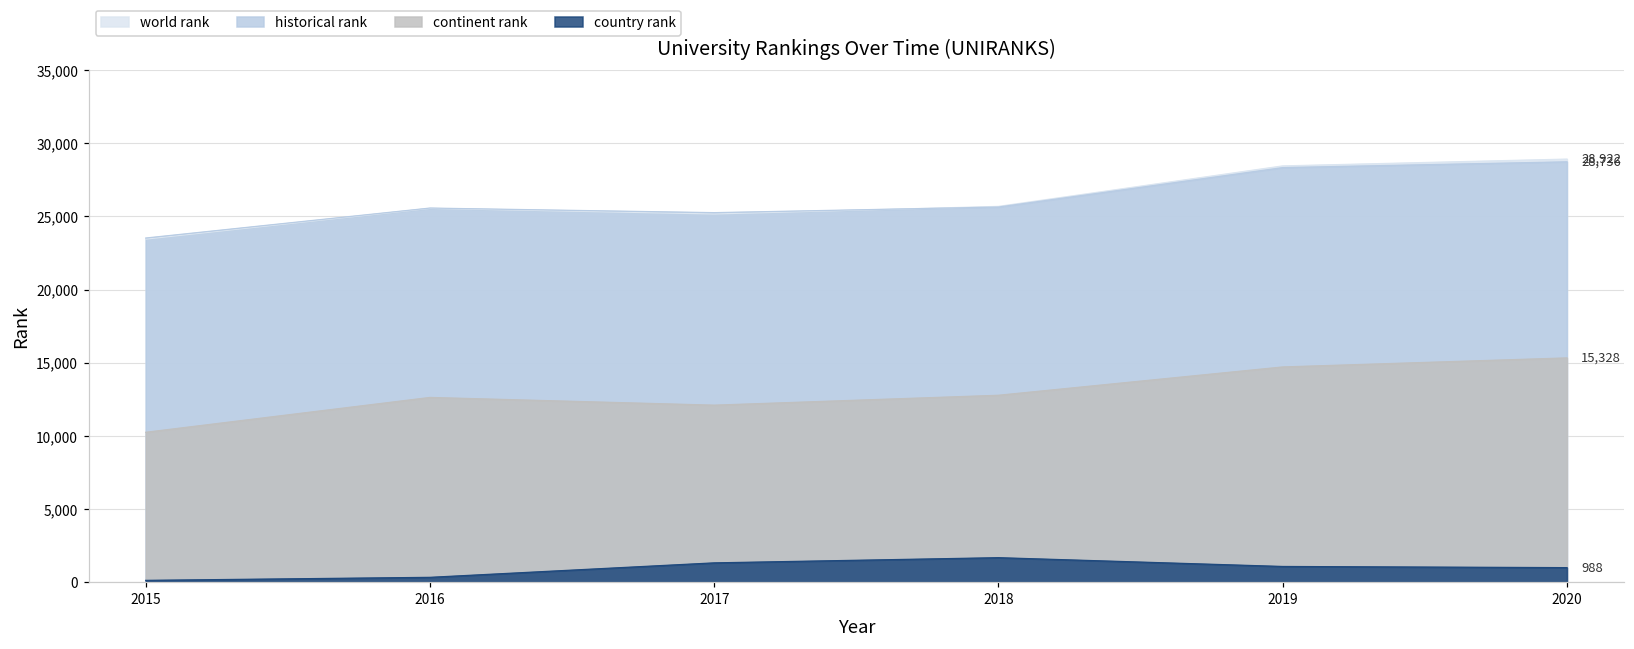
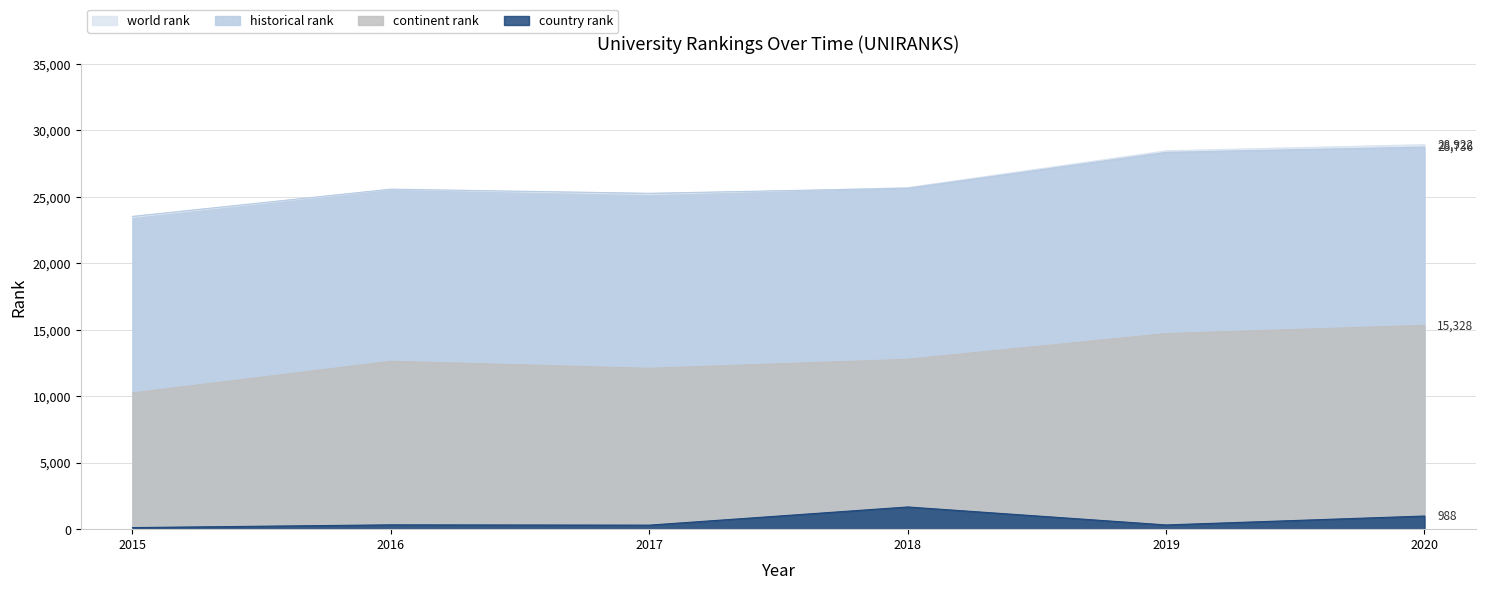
country rank, 2017: 1,300 -> 300
country rank, 2019: 1,100 -> 300
